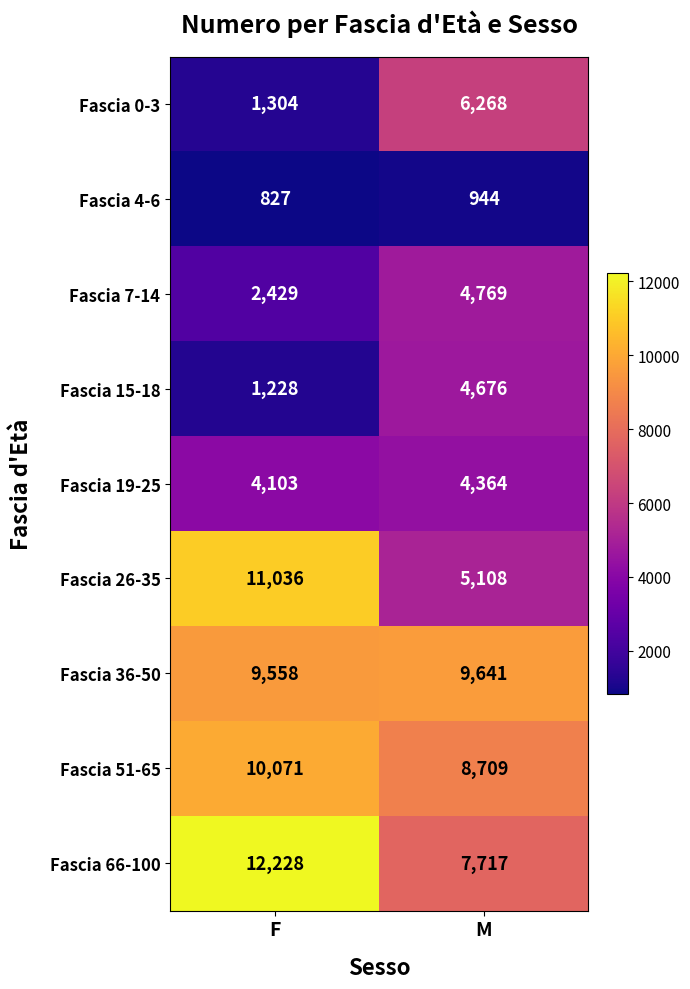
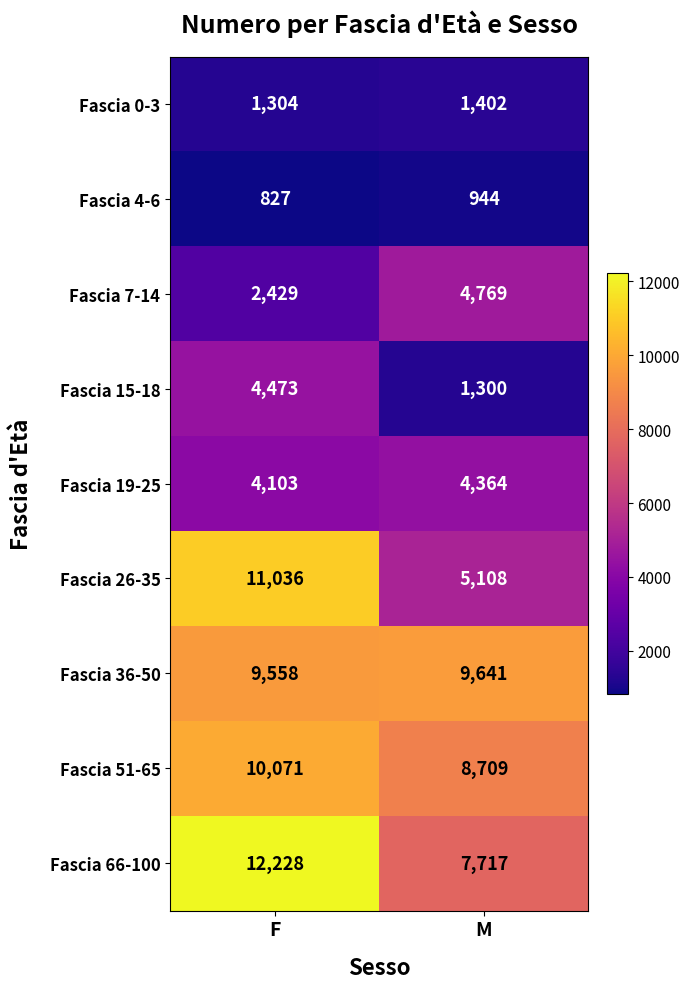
Fascia 0-3, M: 6,268 -> 1,402
Fascia 15-18, F: 1,228 -> 4,473
Fascia 15-18, M: 4,676 -> 1,300
